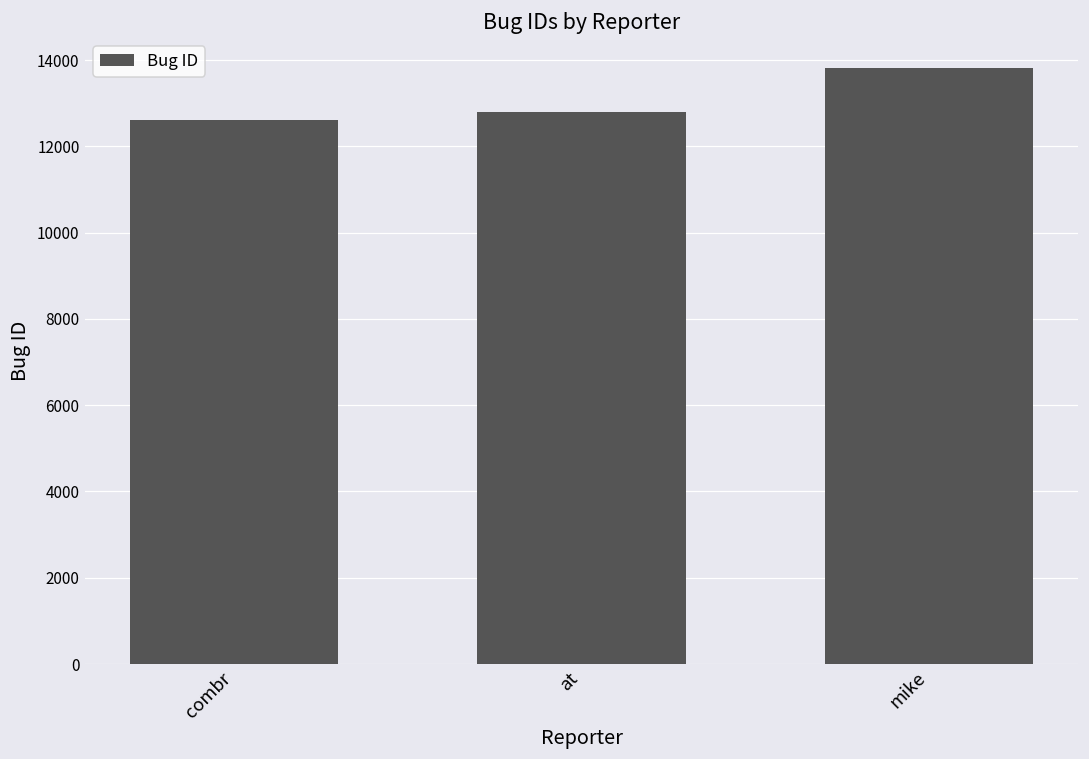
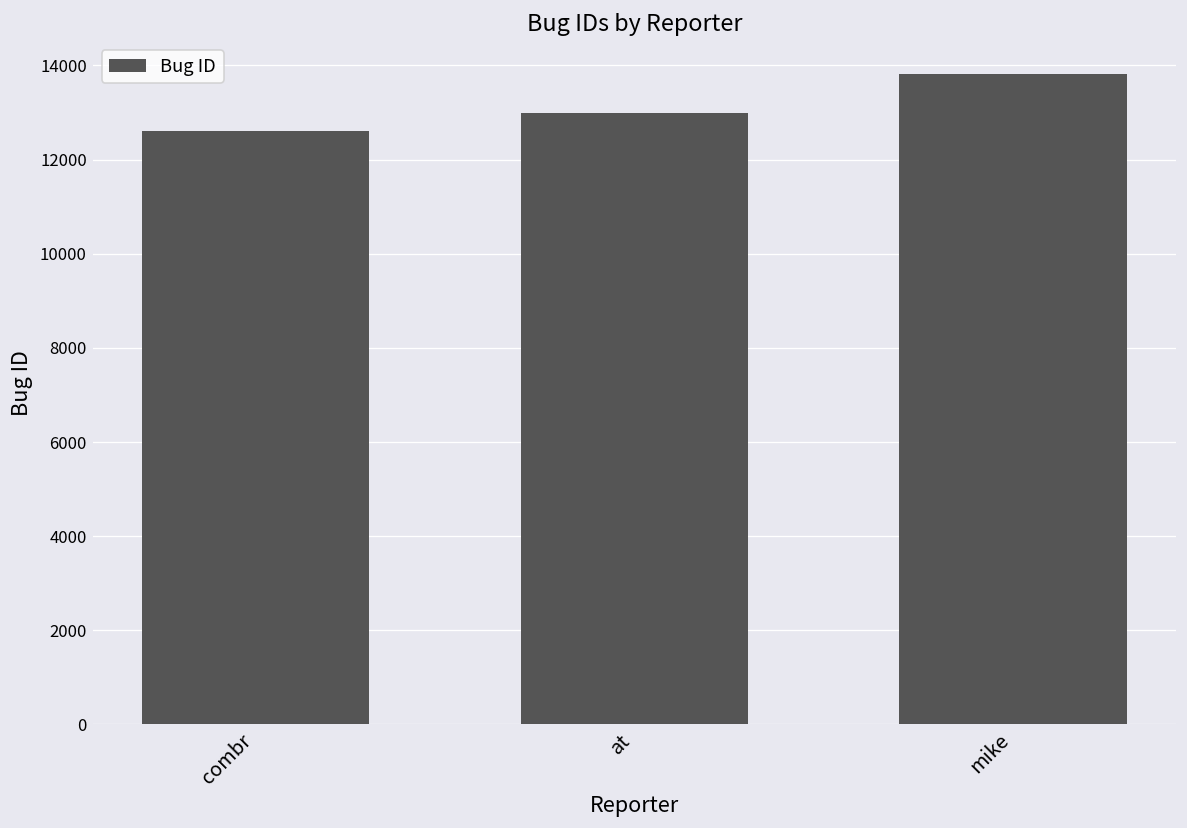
at: 12800 -> 13000
